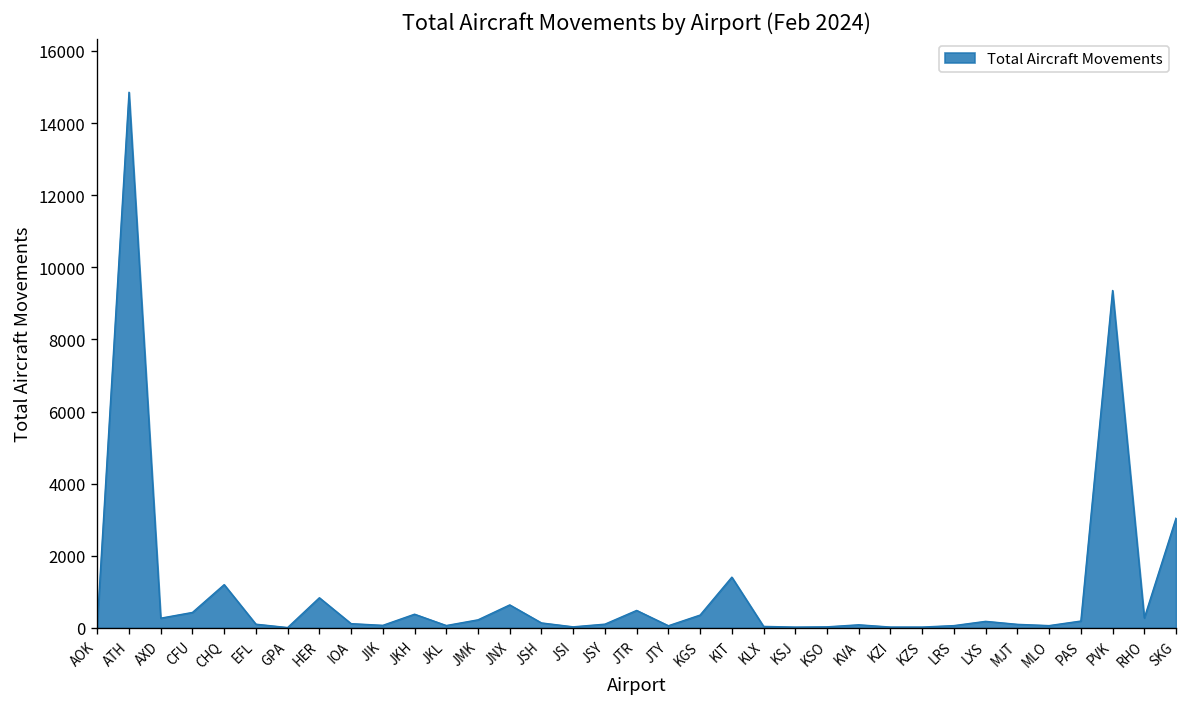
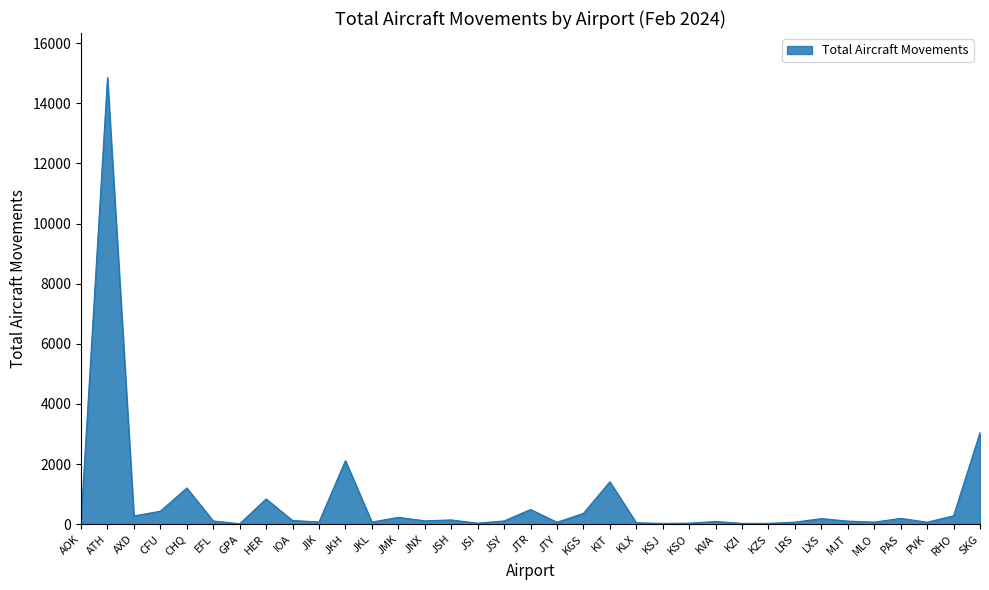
JKH: 400 -> 2100
JNX: 600 -> 100
PVK: 9400 -> 100
